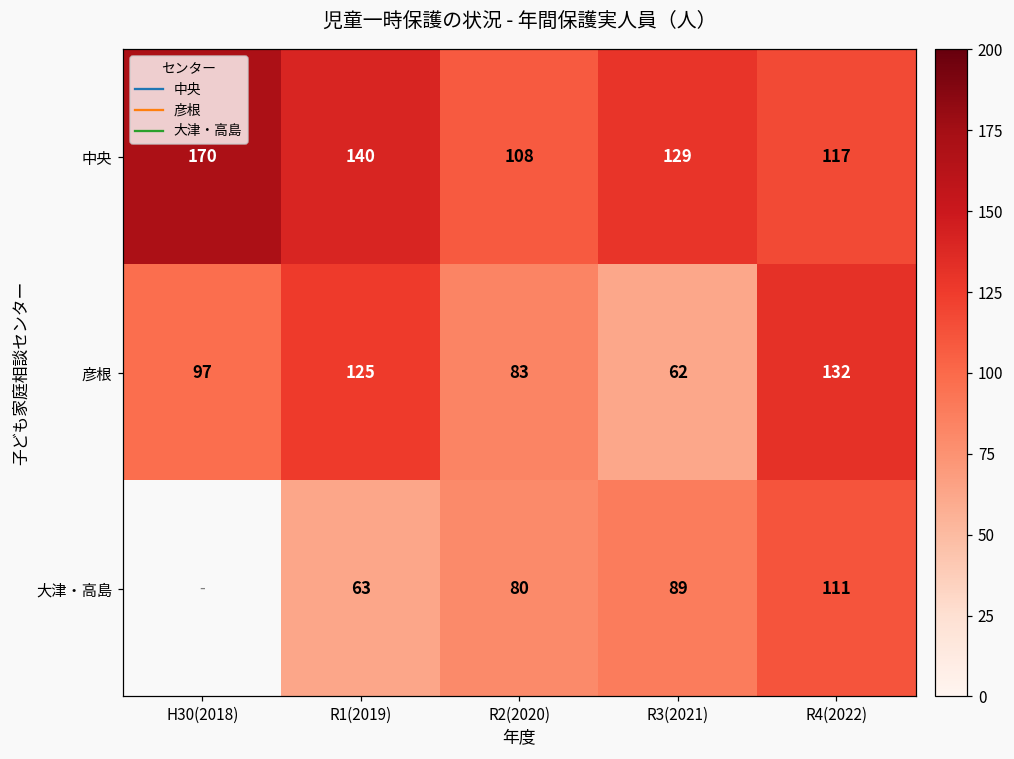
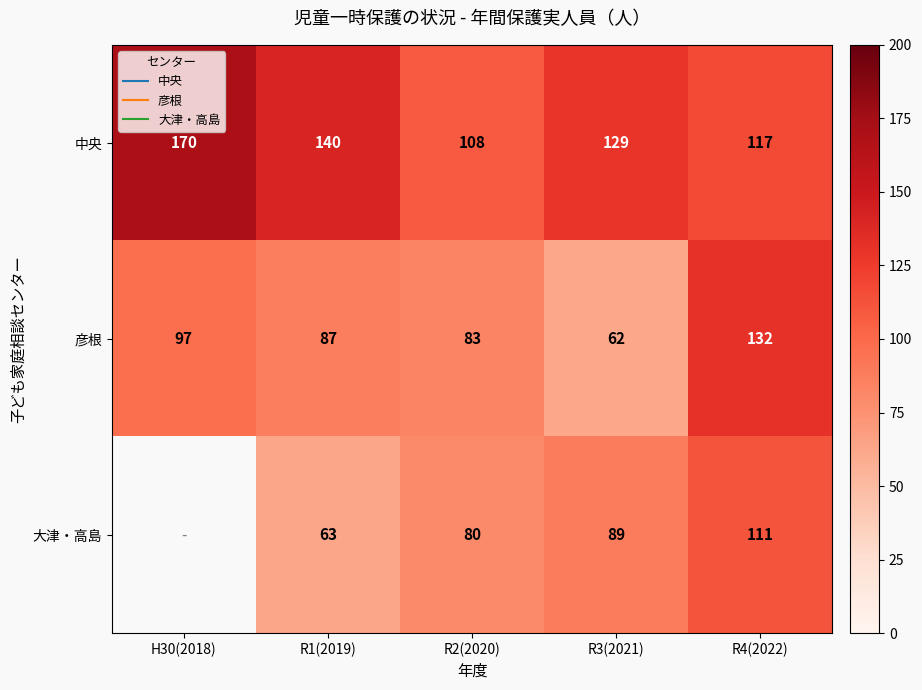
彦根, R1(2019): 125 -> 87
